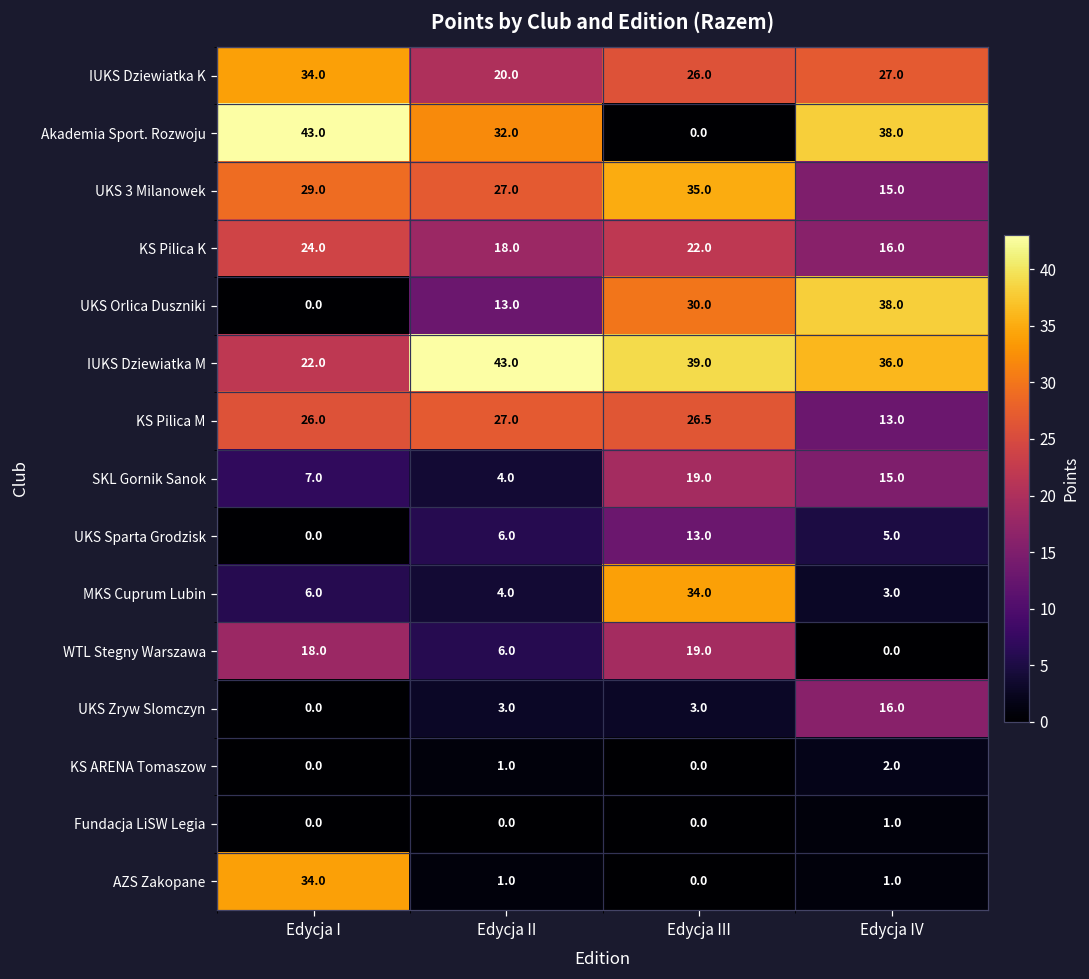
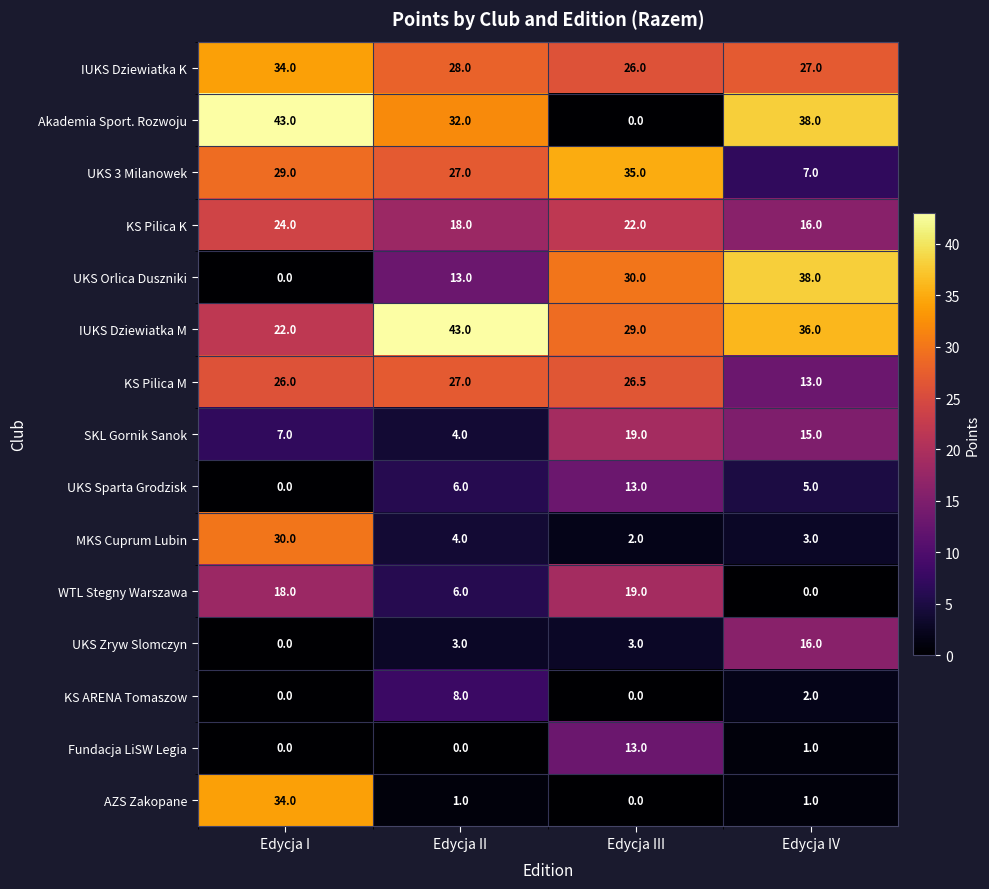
IUKS Dziewiatka K, Edycja II: 20.0 -> 28.0
UKS 3 Milanowek, Edycja IV: 15.0 -> 7.0
IUKS Dziewiatka M, Edycja III: 39.0 -> 29.0
MKS Cuprum Lubin, Edycja I: 6.0 -> 30.0
MKS Cuprum Lubin, Edycja III: 34.0 -> 2.0
KS ARENA Tomaszow, Edycja II: 1.0 -> 8.0
Fundacja LiSW Legia, Edycja III: 0.0 -> 13.0
